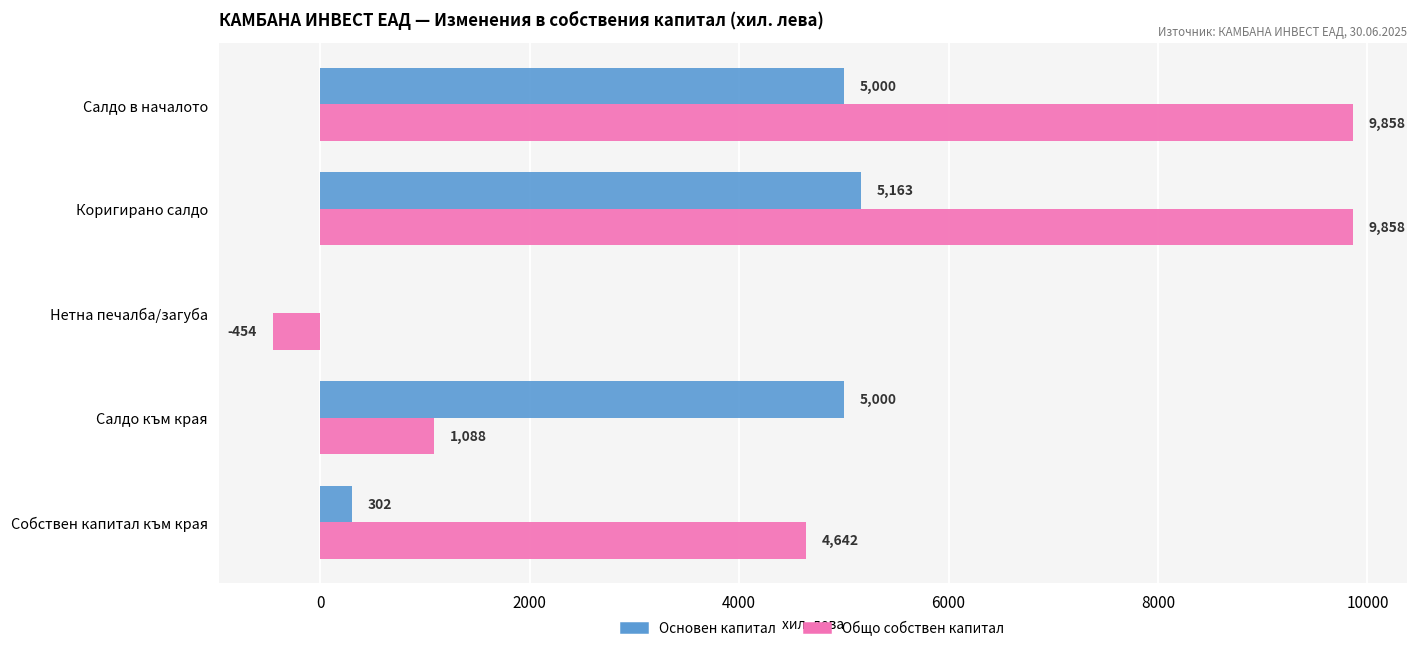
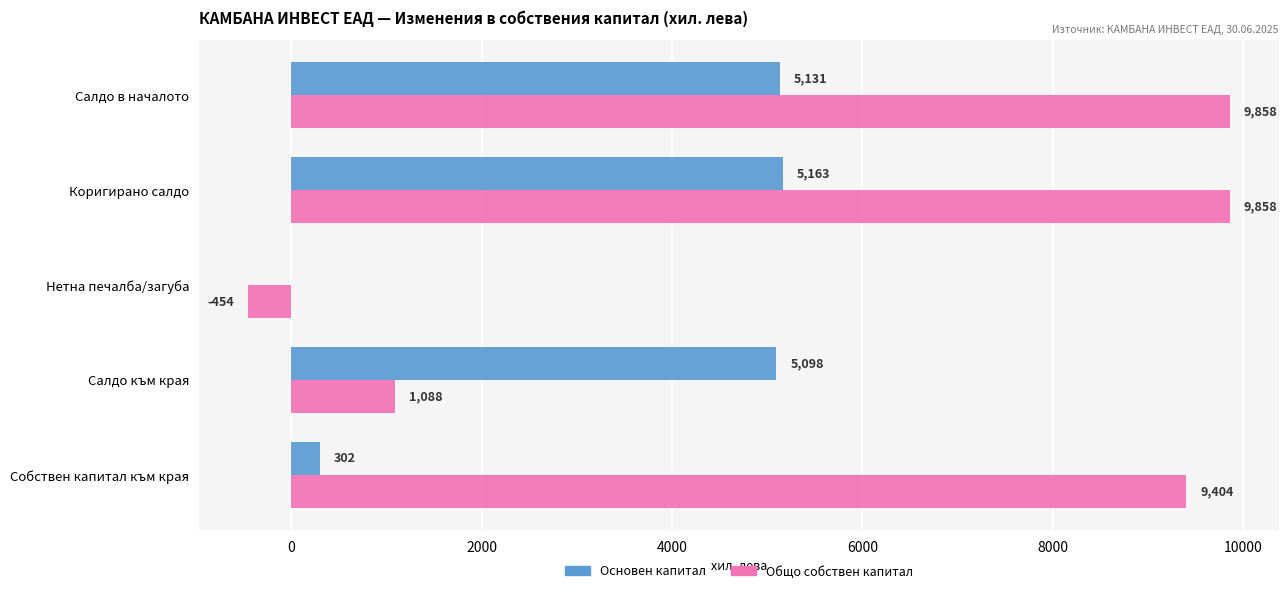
Основен капитал, Салдо в началото: 5,000 -> 5,131
Основен капитал, Салдо към края: 5,000 -> 5,098
Общо собствен капитал, Собствен капитал към края: 4,642 -> 9,404
